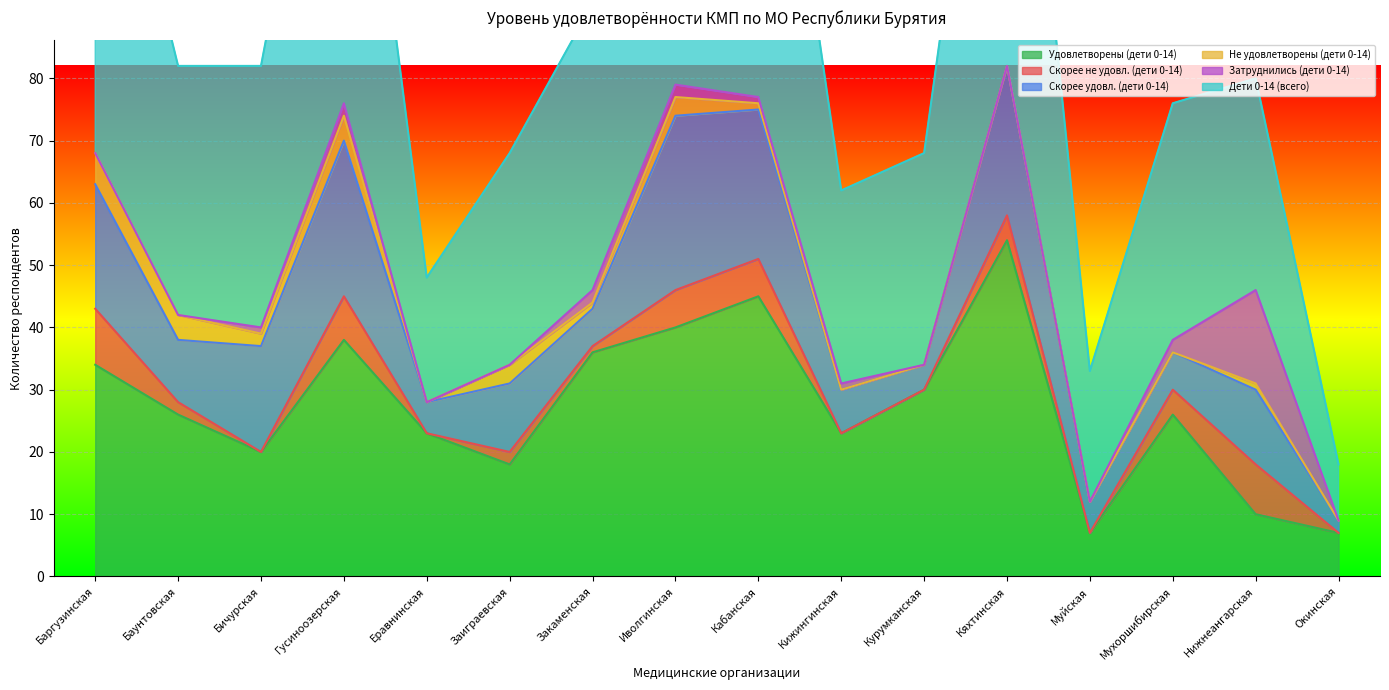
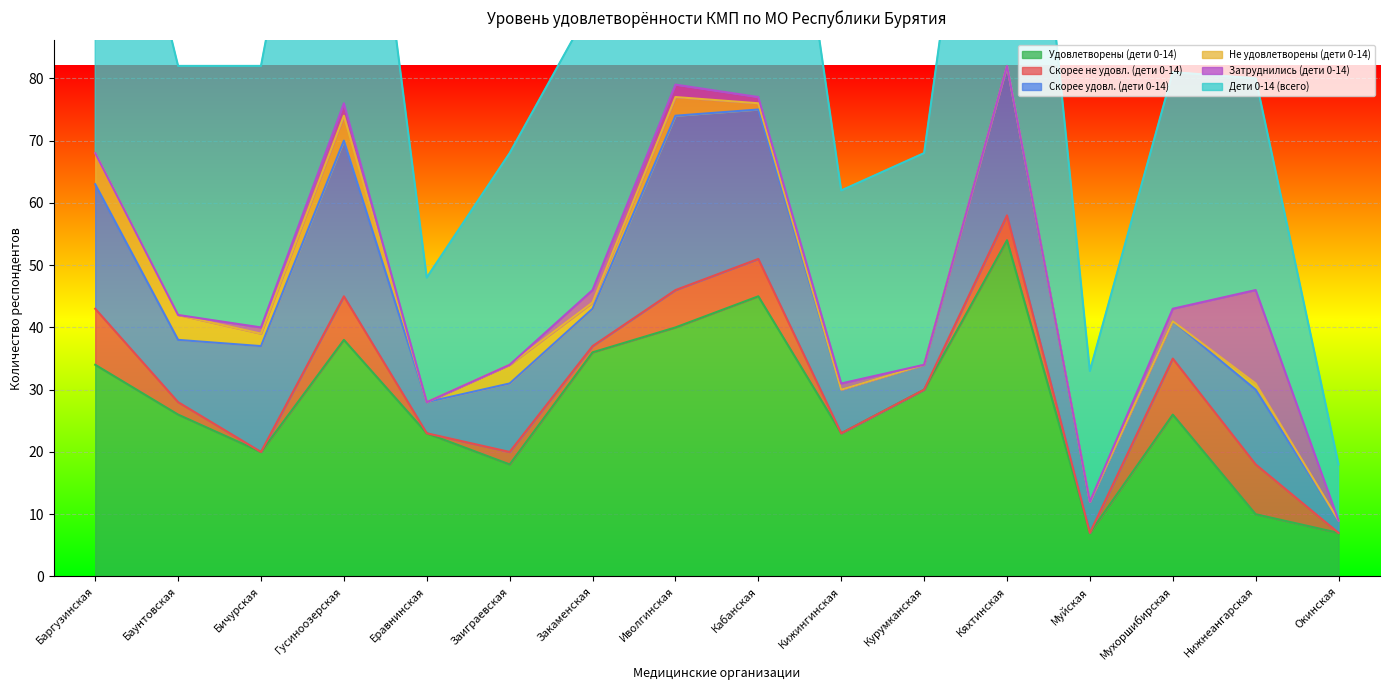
Скорее не удовл. (дети 0-14), Мухоршибирская: 4 -> 9
